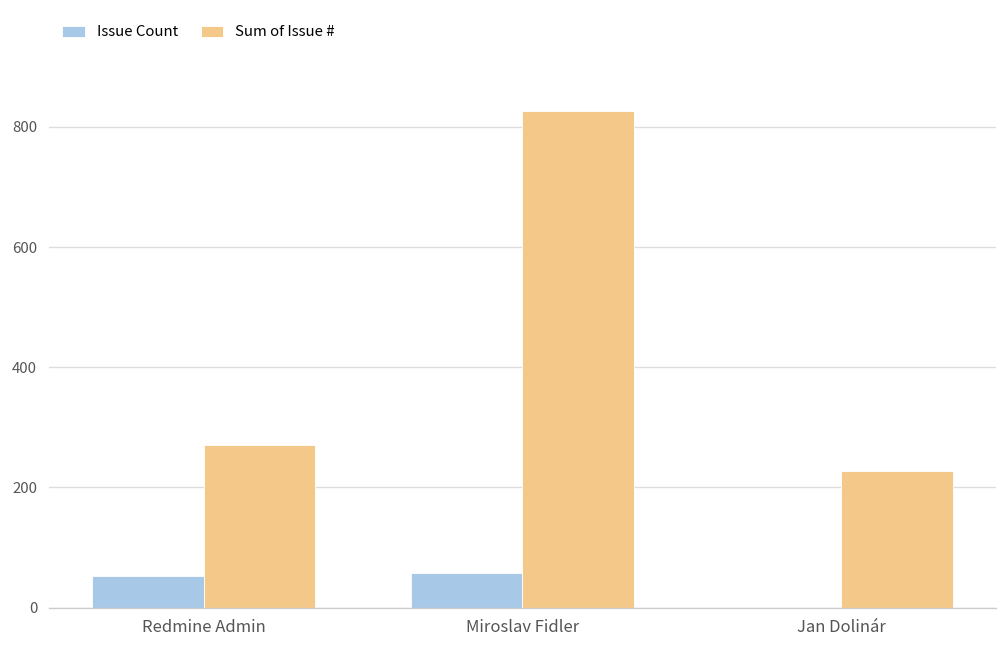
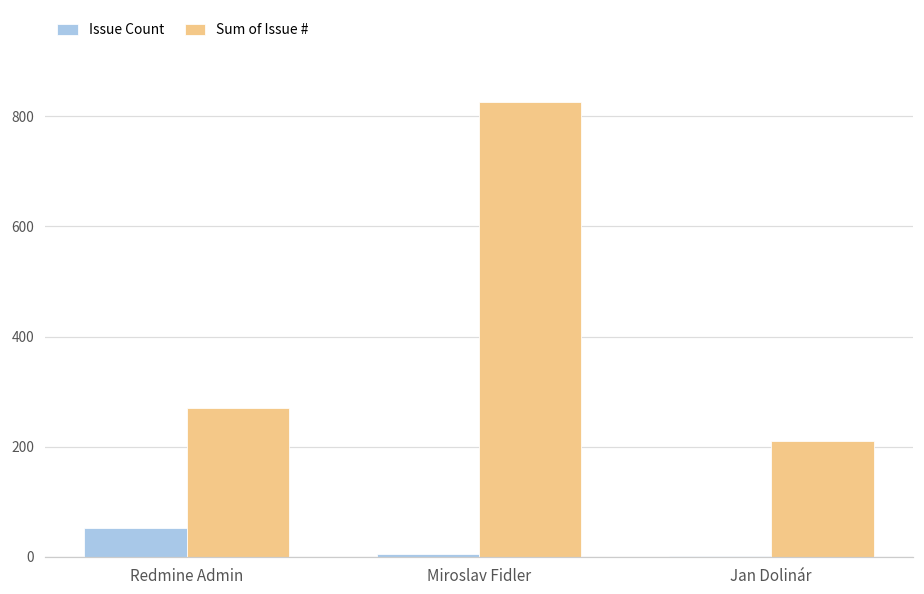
Issue Count, Miroslav Fidler: 60 -> 10
Sum of Issue #, Jan Dolinár: 230 -> 210
